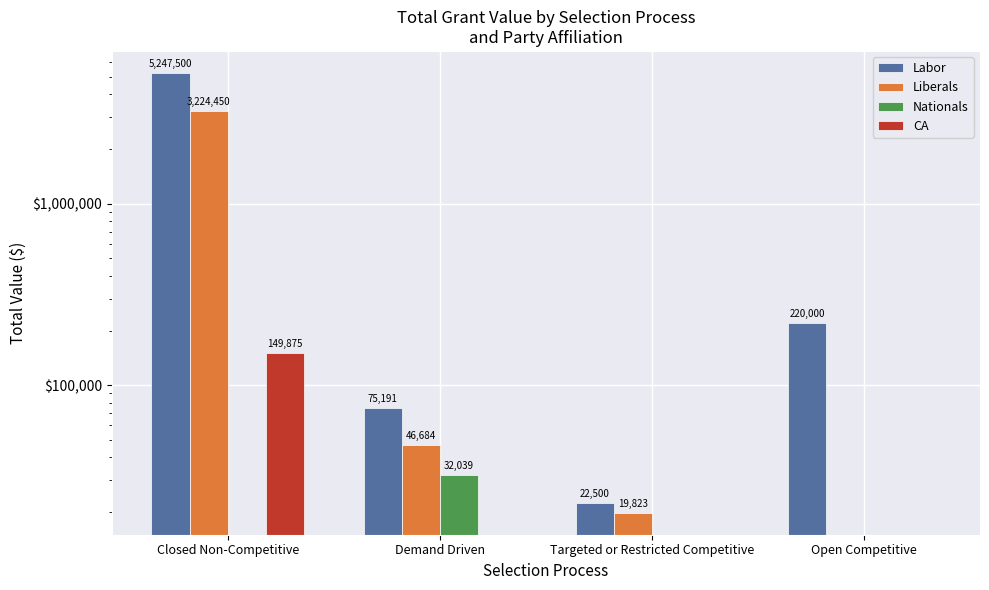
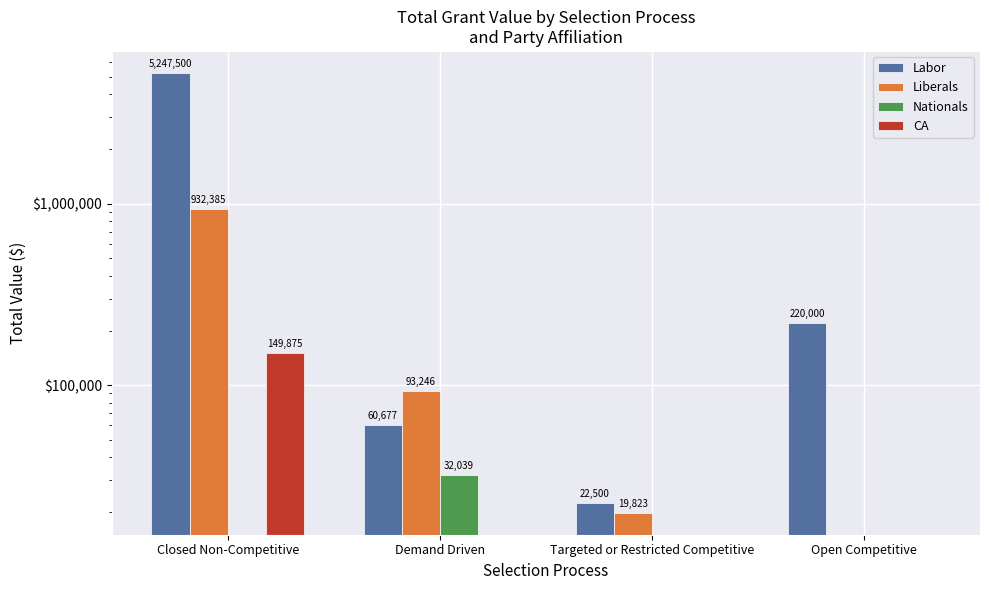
Liberals, Closed Non-Competitive: 3,224,450 -> 932,385
Labor, Demand Driven: 75,191 -> 60,677
Liberals, Demand Driven: 46,684 -> 93,246
